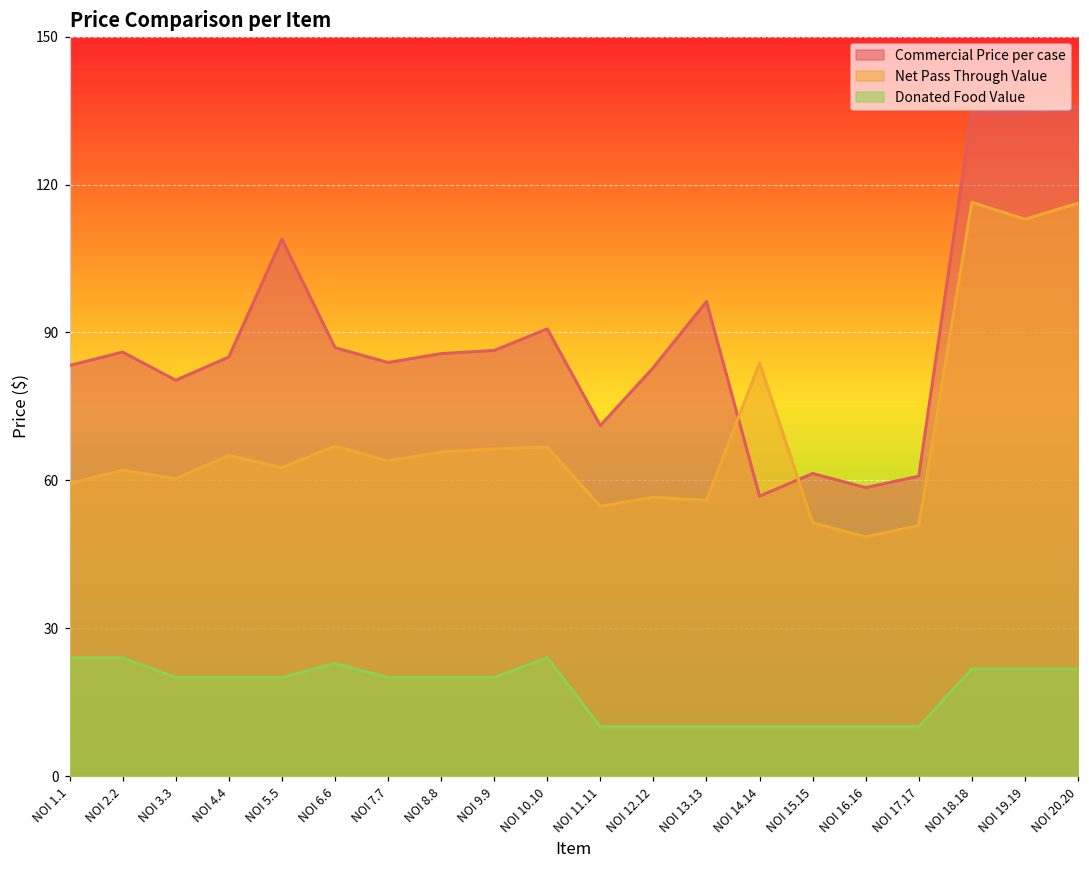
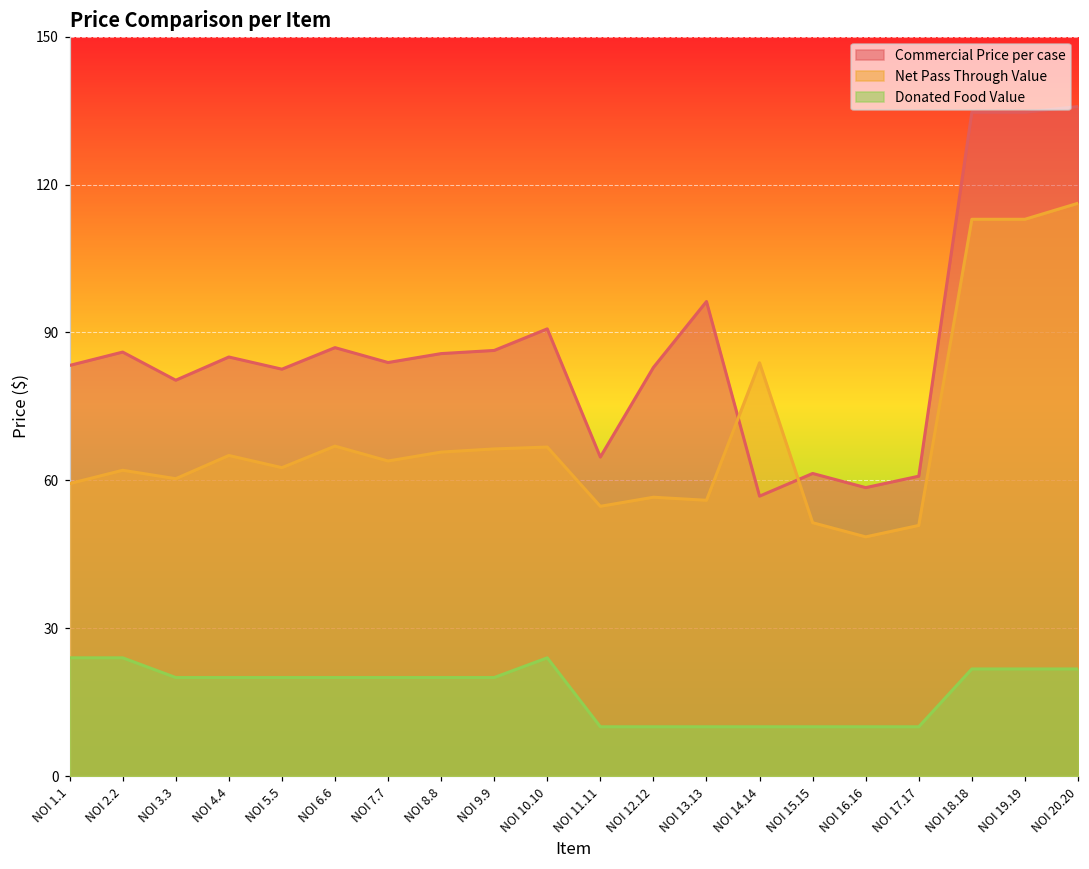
Commercial Price per case, NOI 5.5: 109 -> 83
Donated Food Value, NOI 6.6: 23 -> 20
Commercial Price per case, NOI 11.11: 71 -> 65
Net Pass Through Value, NOI 18.18: 116 -> 113
